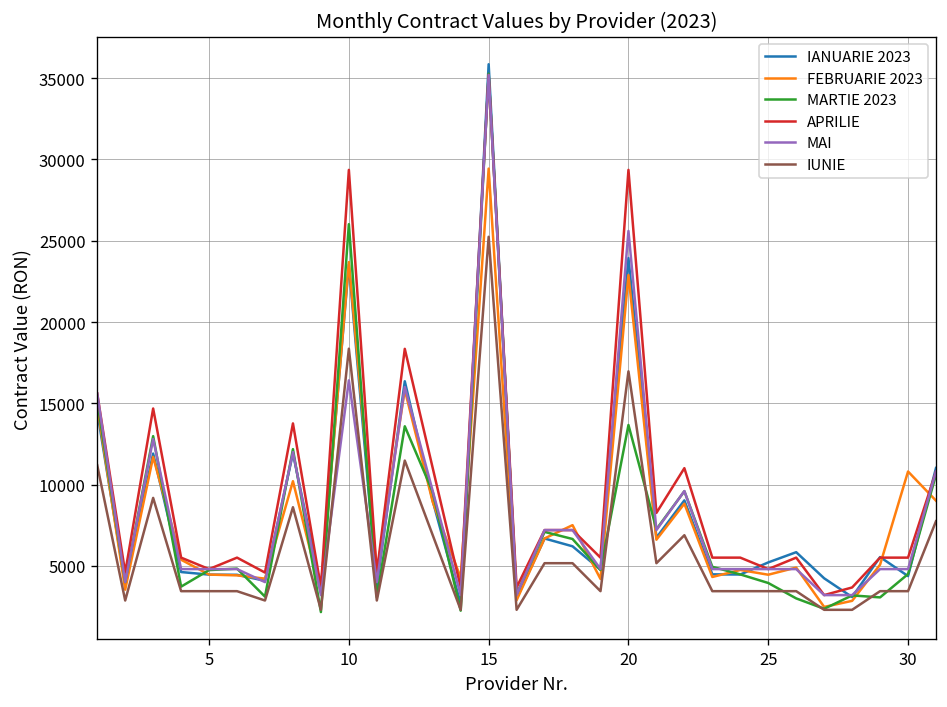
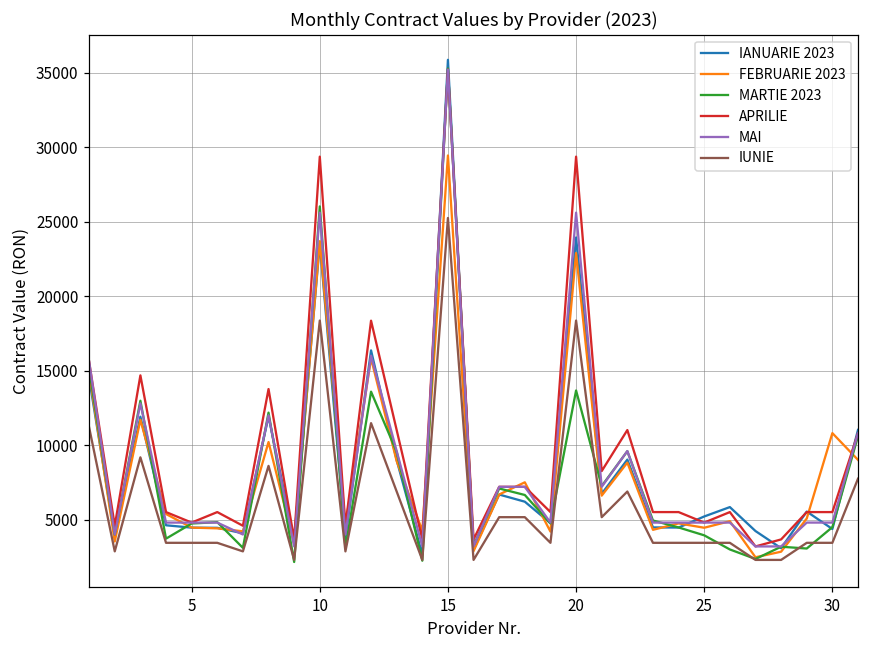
MAI, 10: 16400 -> 25600
IUNIE, 20: 17000 -> 18400
